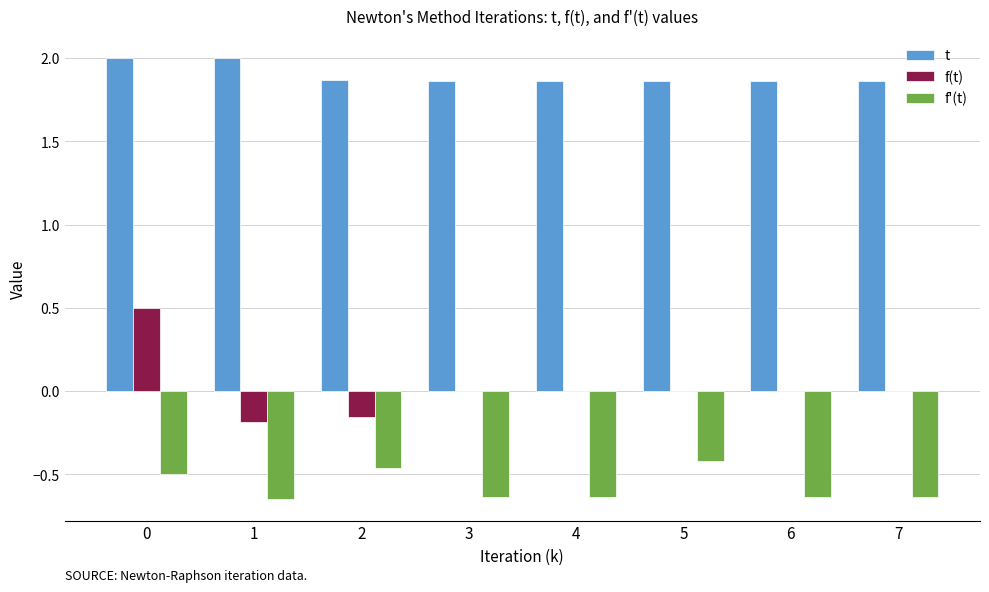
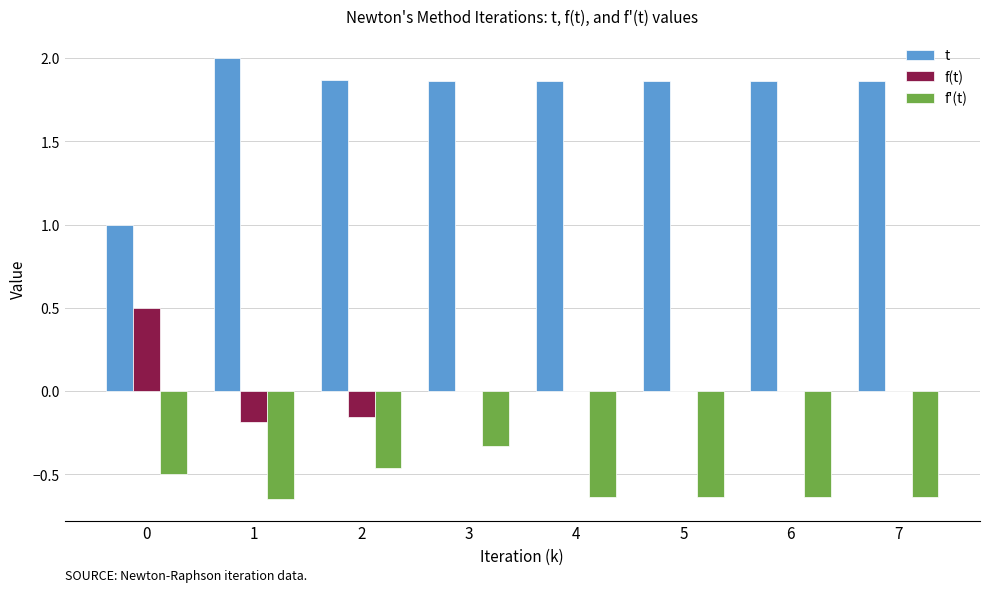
t, 0: 2 -> 1
f'(t), 3: -0.63 -> -0.33
f'(t), 5: -0.42 -> -0.63
